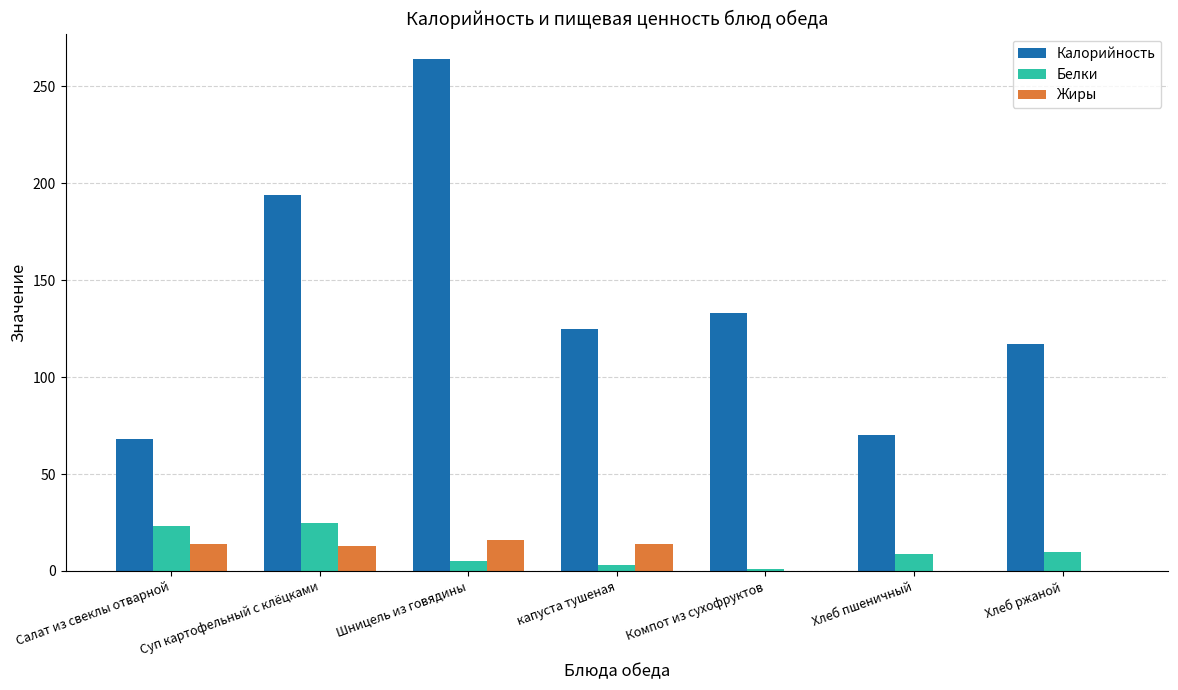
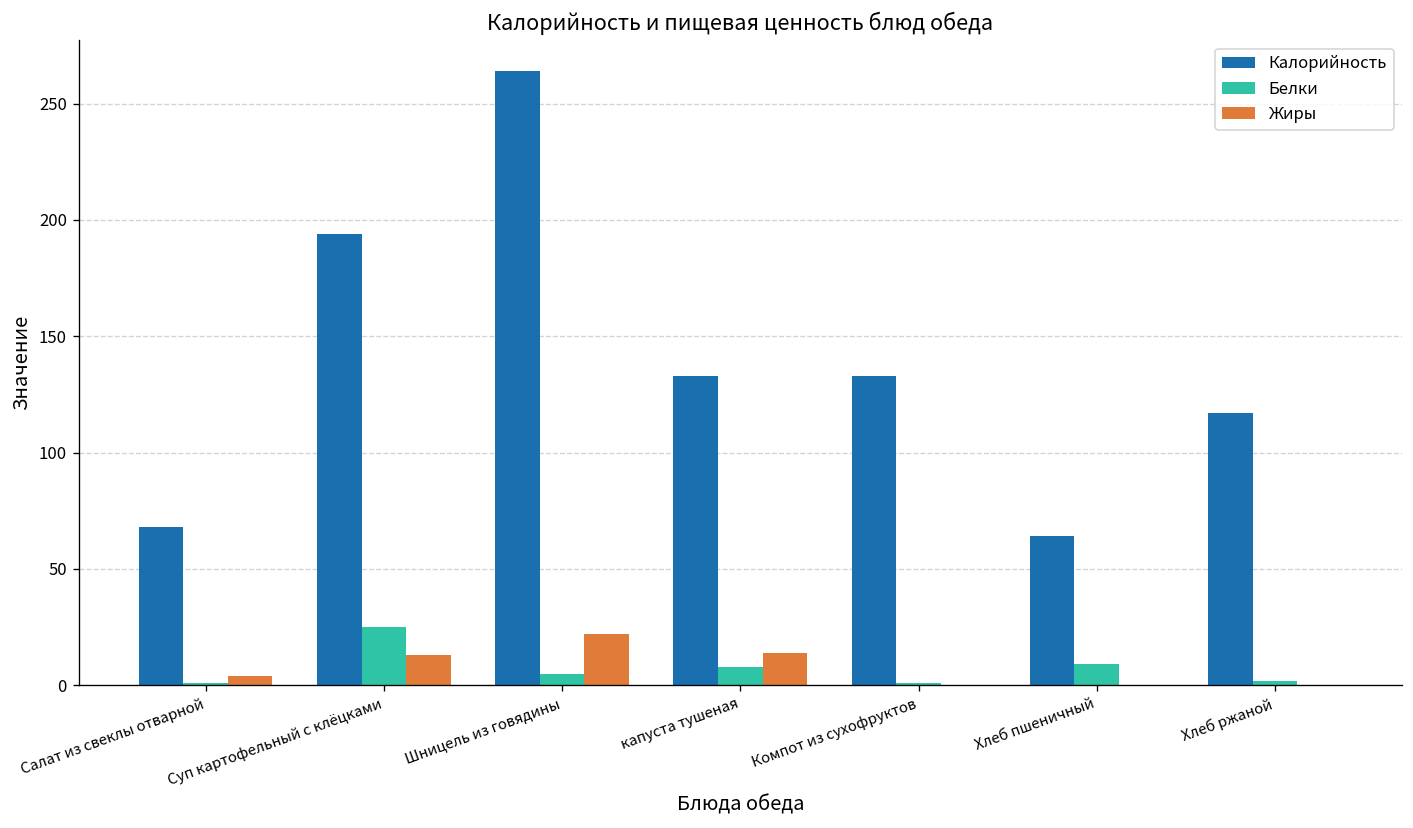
Белки, Салат из свеклы отварной: 23 -> 1
Жиры, Салат из свеклы отварной: 14 -> 4
Жиры, Шницель из говядины: 16 -> 22
Калорийность, капуста тушеная: 125 -> 133
Белки, капуста тушеная: 3 -> 8
Калорийность, Хлеб пшеничный: 70 -> 64
Белки, Хлеб ржаной: 10 -> 2
